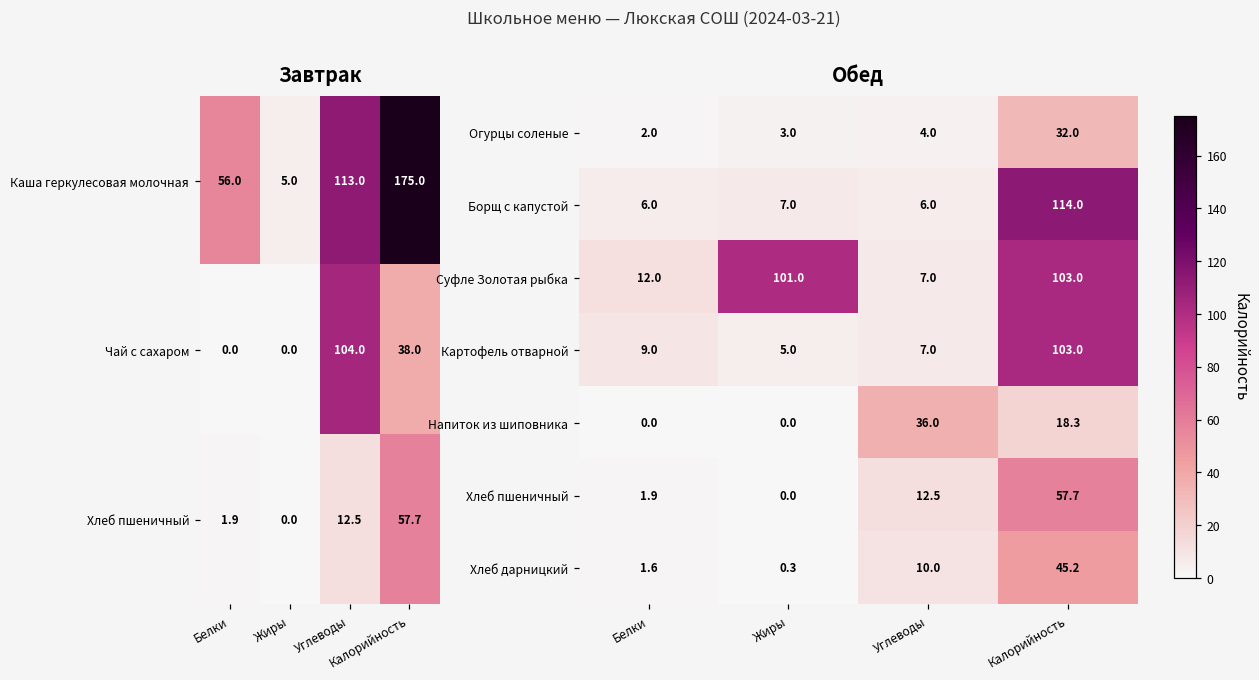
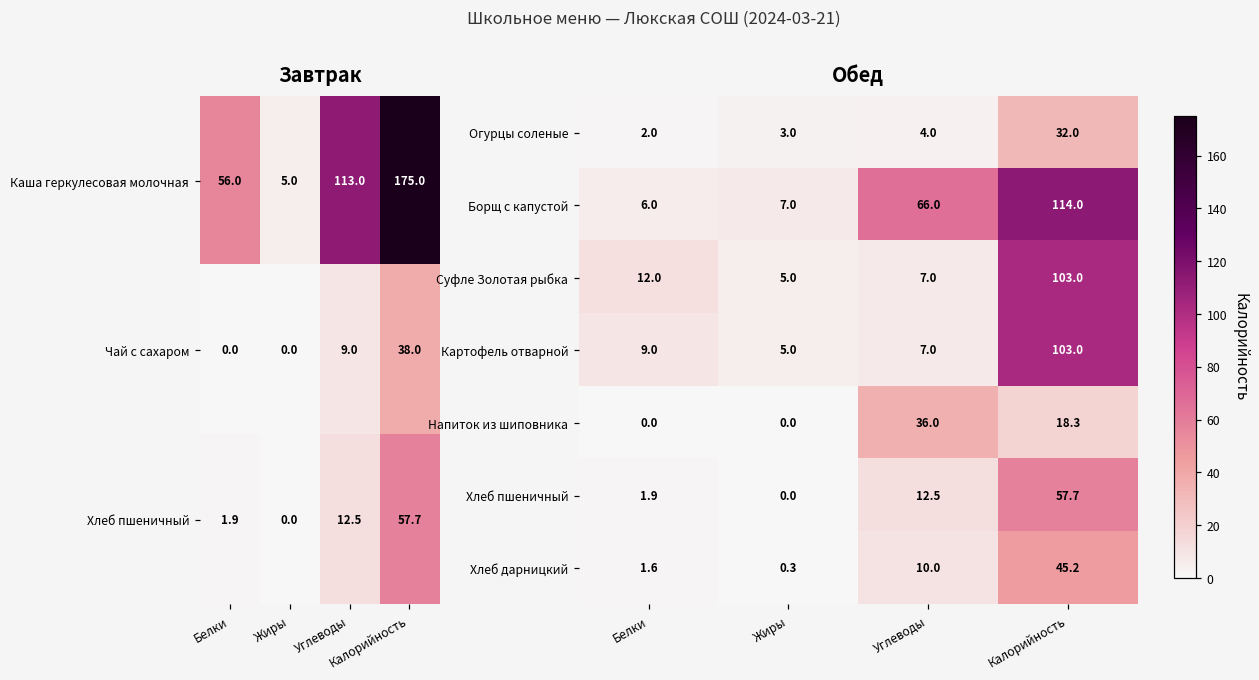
Завтрак, Чай с сахаром, Углеводы: 104.0 -> 9.0
Обед, Борщ с капустой, Углеводы: 6.0 -> 66.0
Обед, Суфле Золотая рыбка, Жиры: 101.0 -> 5.0
